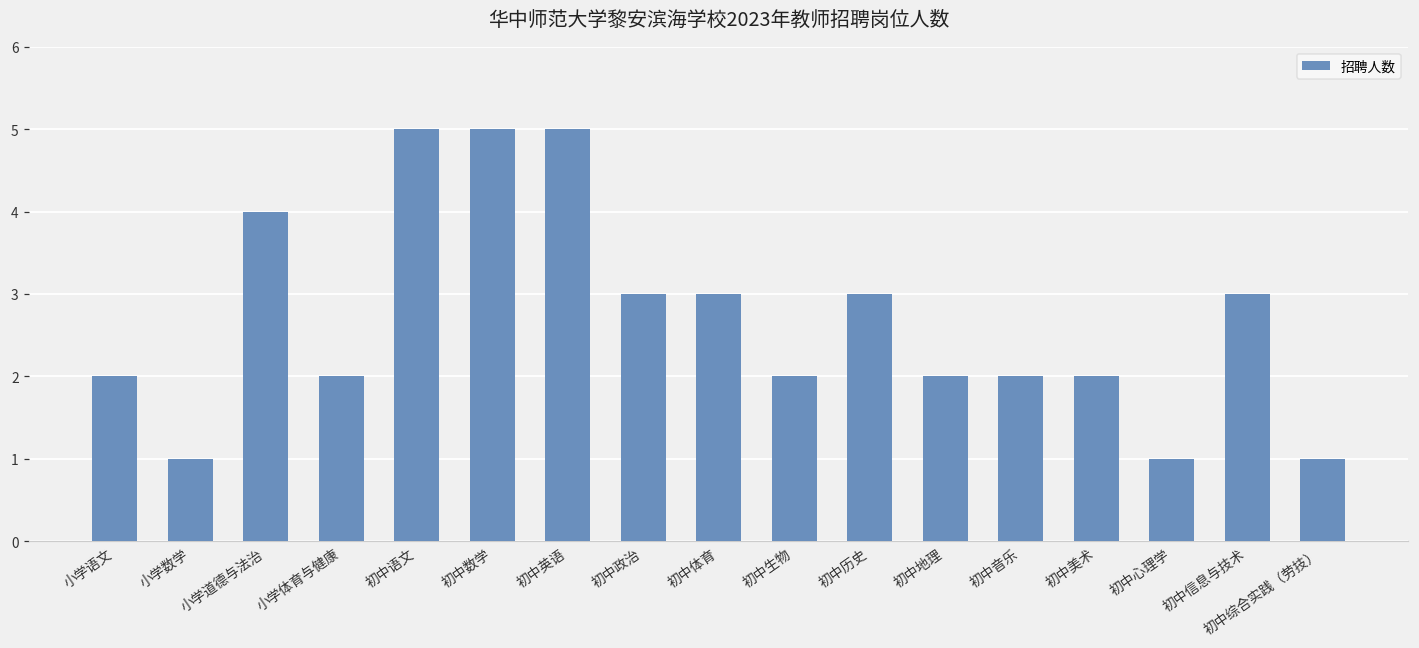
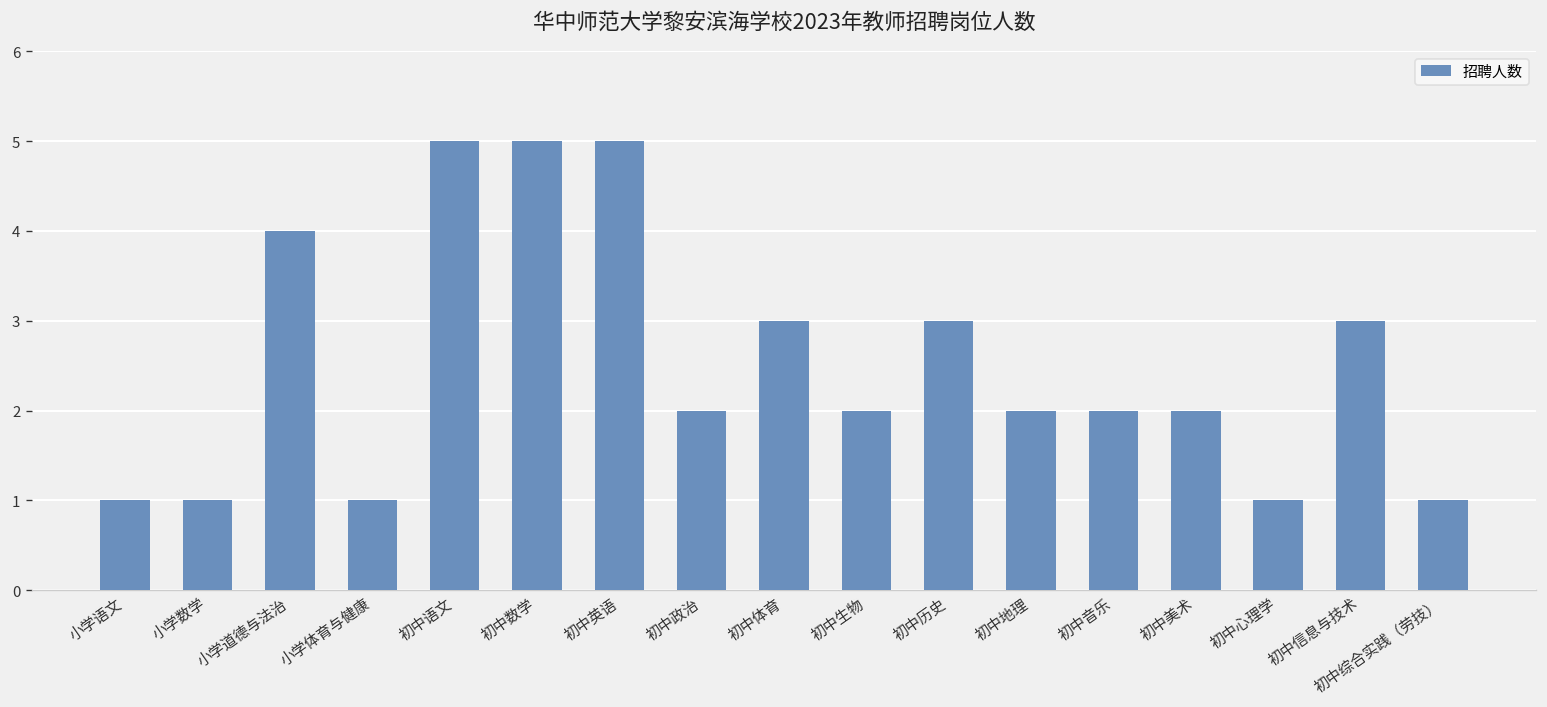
小学语文: 2 -> 1
小学体育与健康: 2 -> 1
初中政治: 3 -> 2
